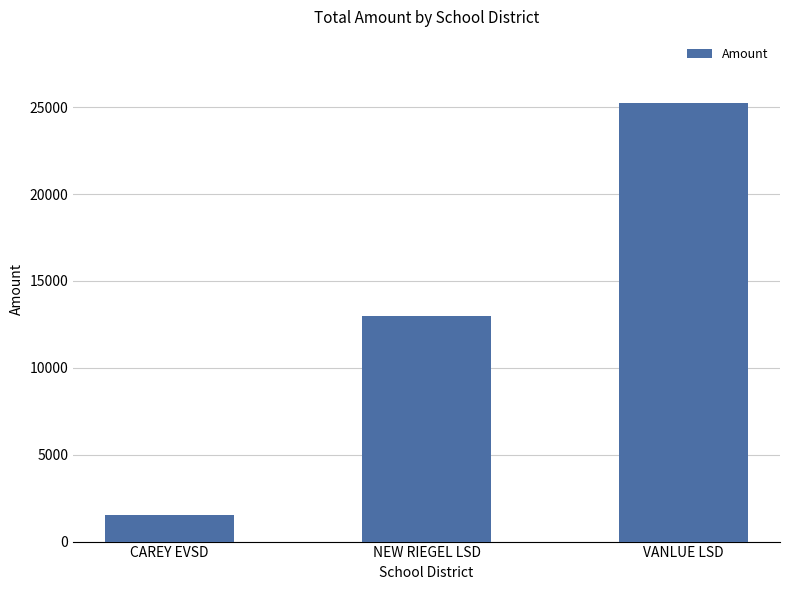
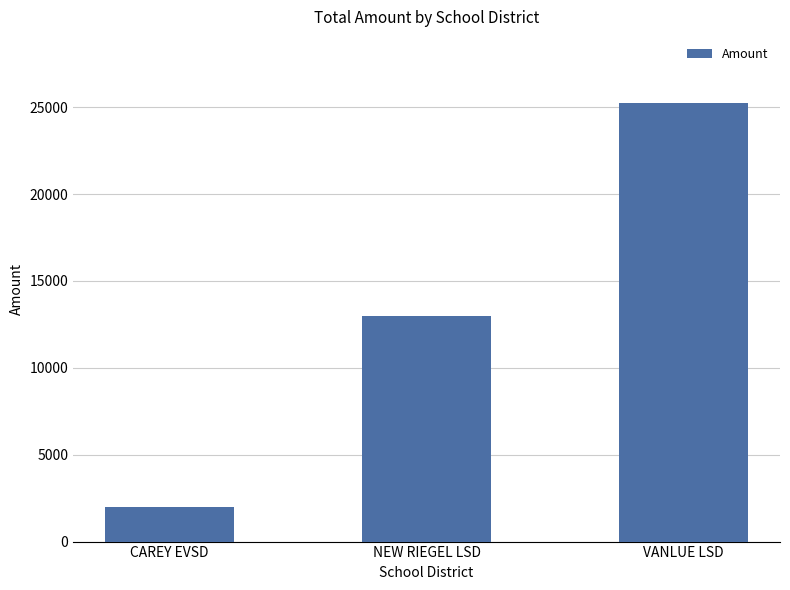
CAREY EVSD: 1500 -> 2000
